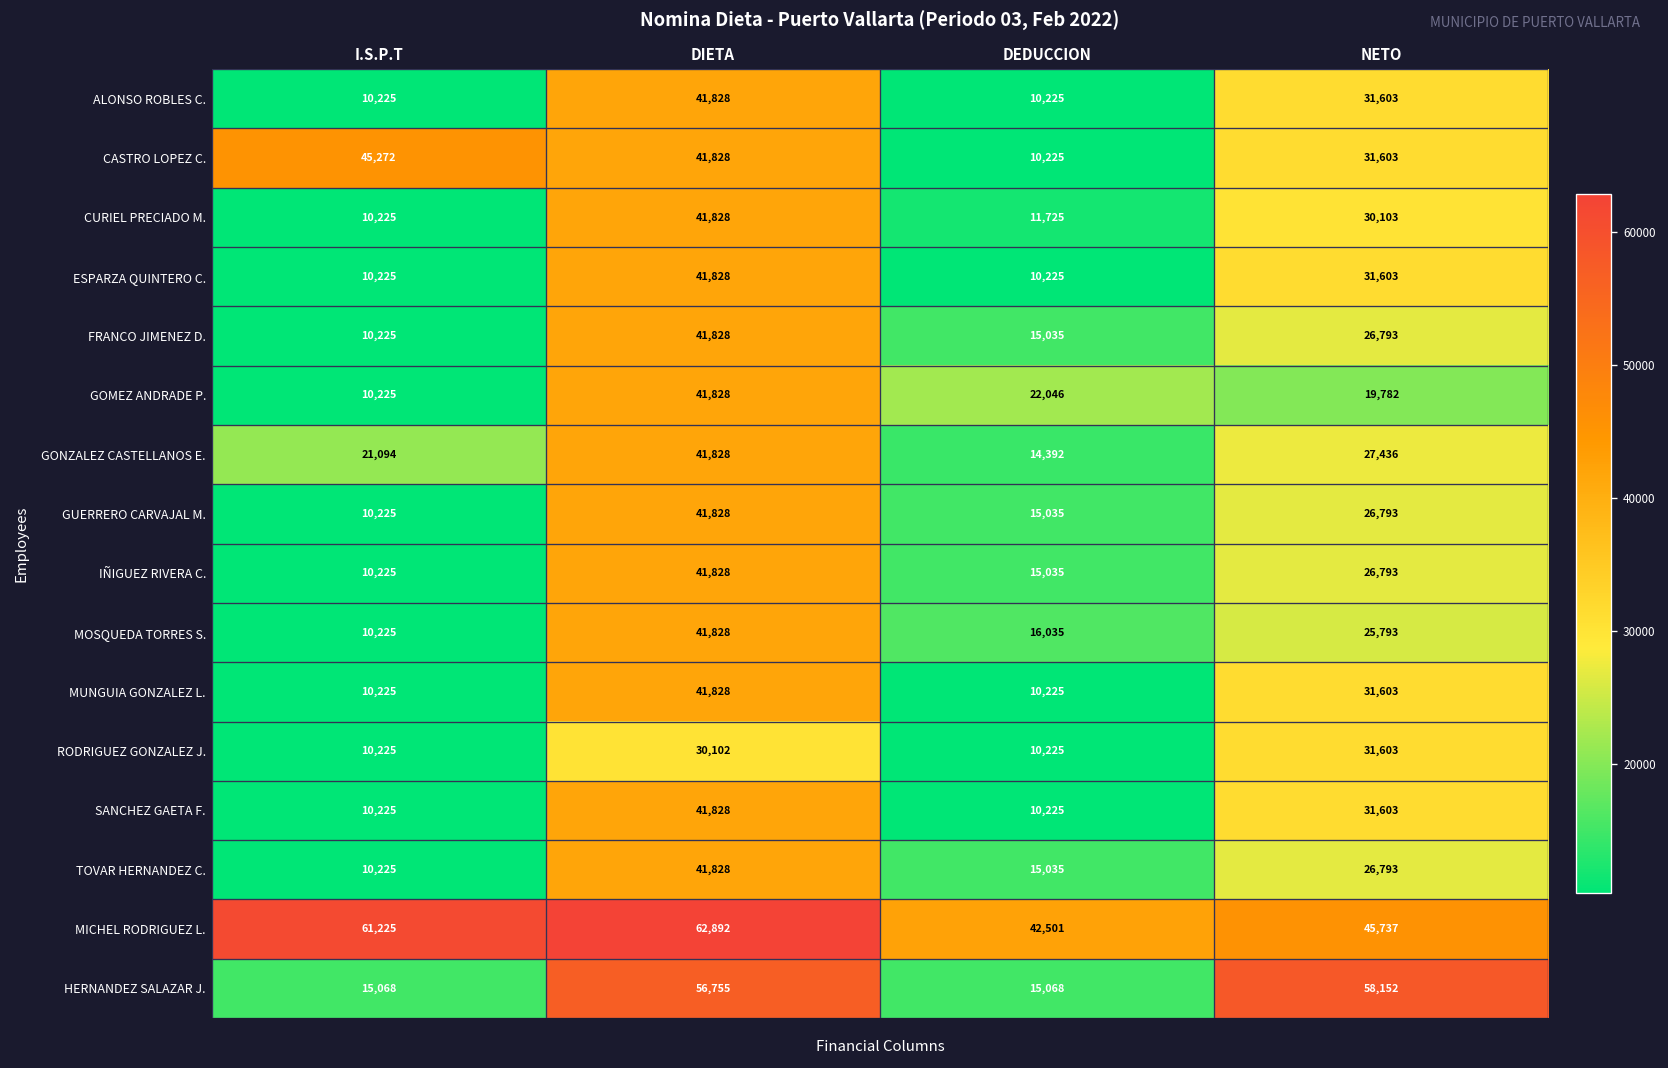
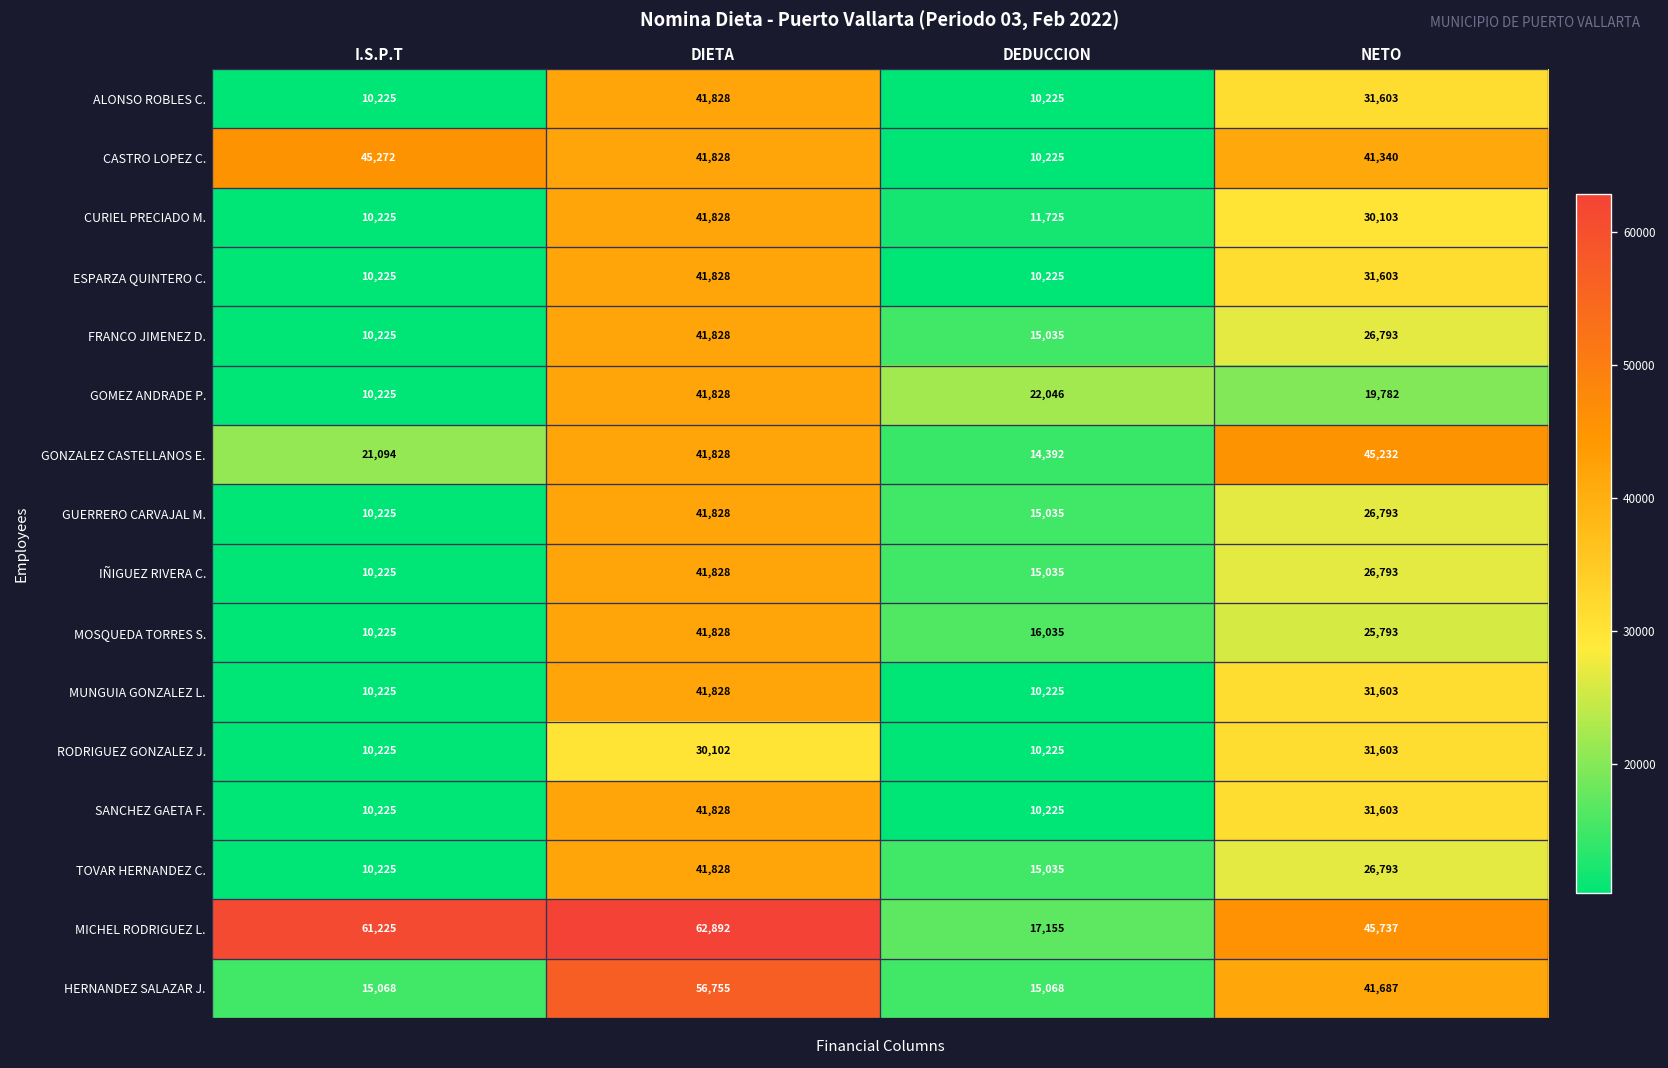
CASTRO LOPEZ C., NETO: 31,603 -> 41,340
GONZALEZ CASTELLANOS E., NETO: 27,436 -> 45,232
MICHEL RODRIGUEZ L., DEDUCCION: 42,501 -> 17,155
HERNANDEZ SALAZAR J., NETO: 58,152 -> 41,687
